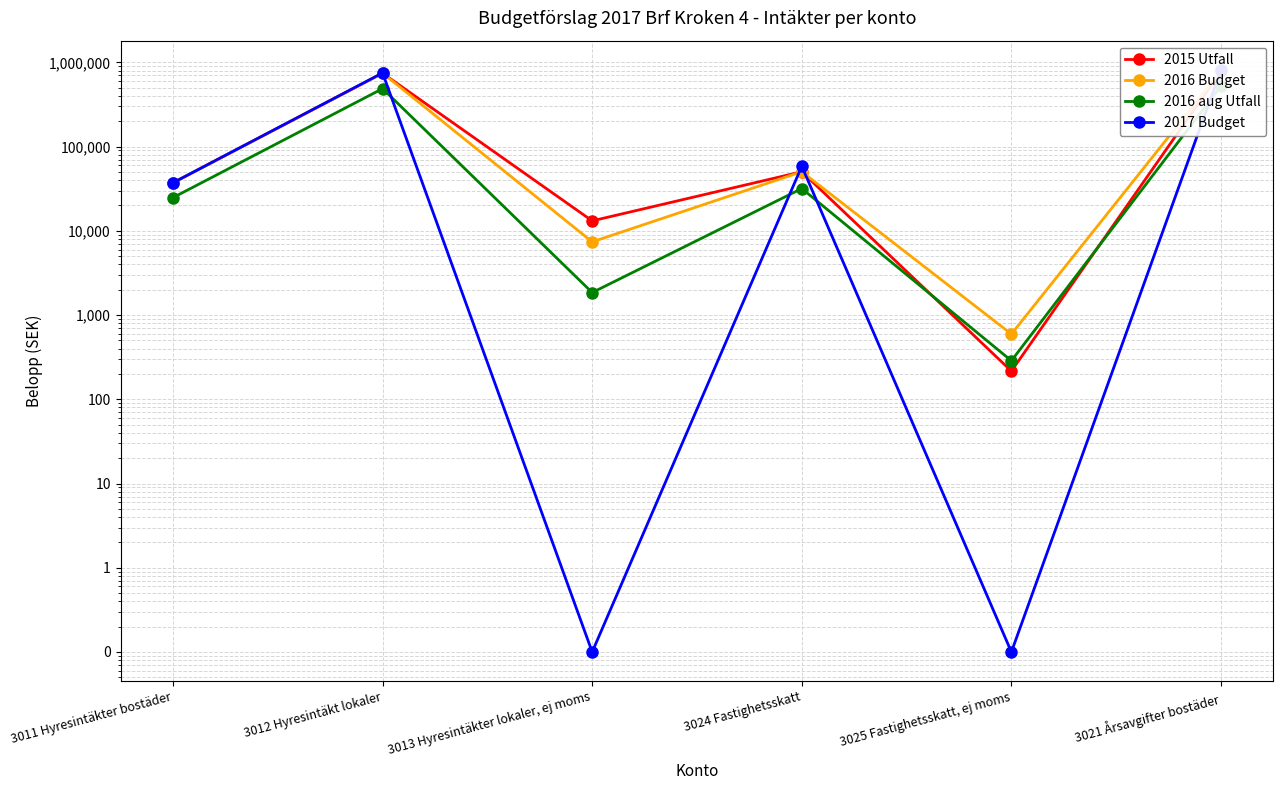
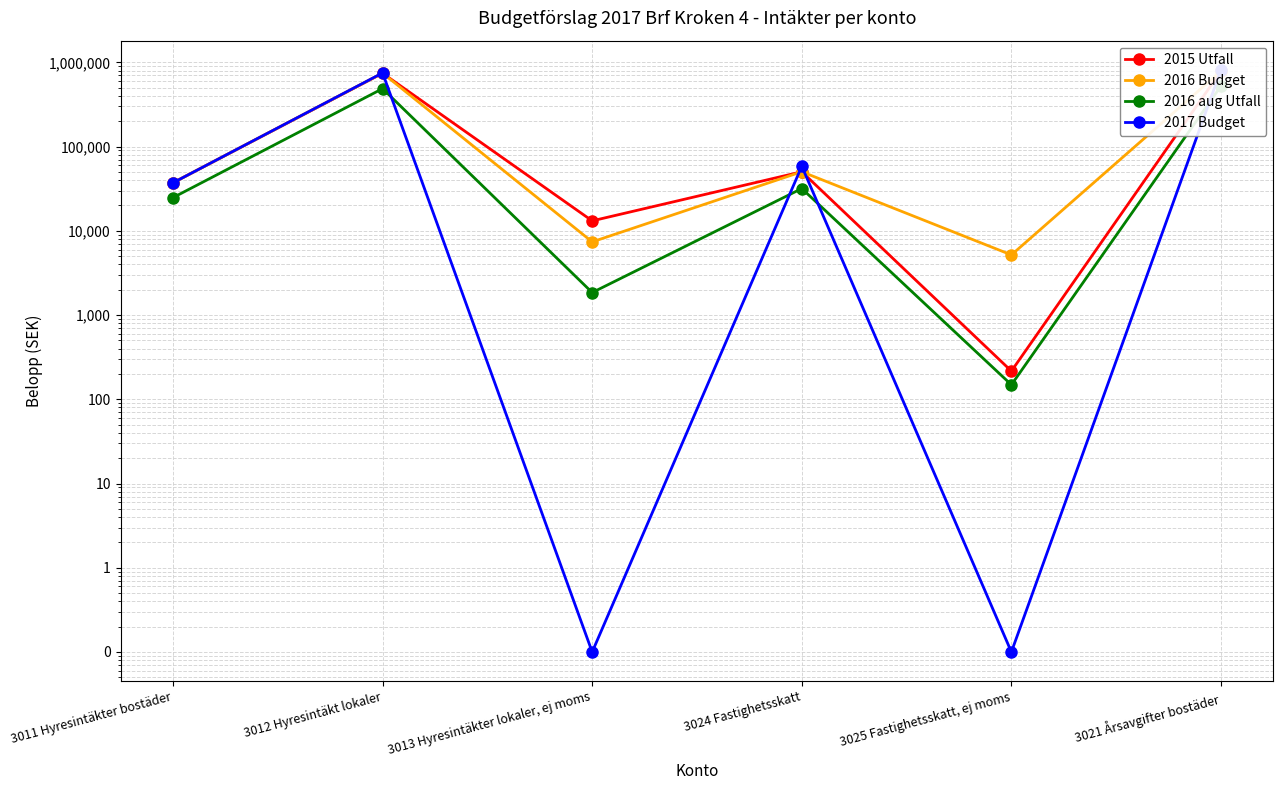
2016 Budget, 3025 Fastighetsskatt, ej moms: 600 -> 5,000
2016 aug Utfall, 3025 Fastighetsskatt, ej moms: 290 -> 150
